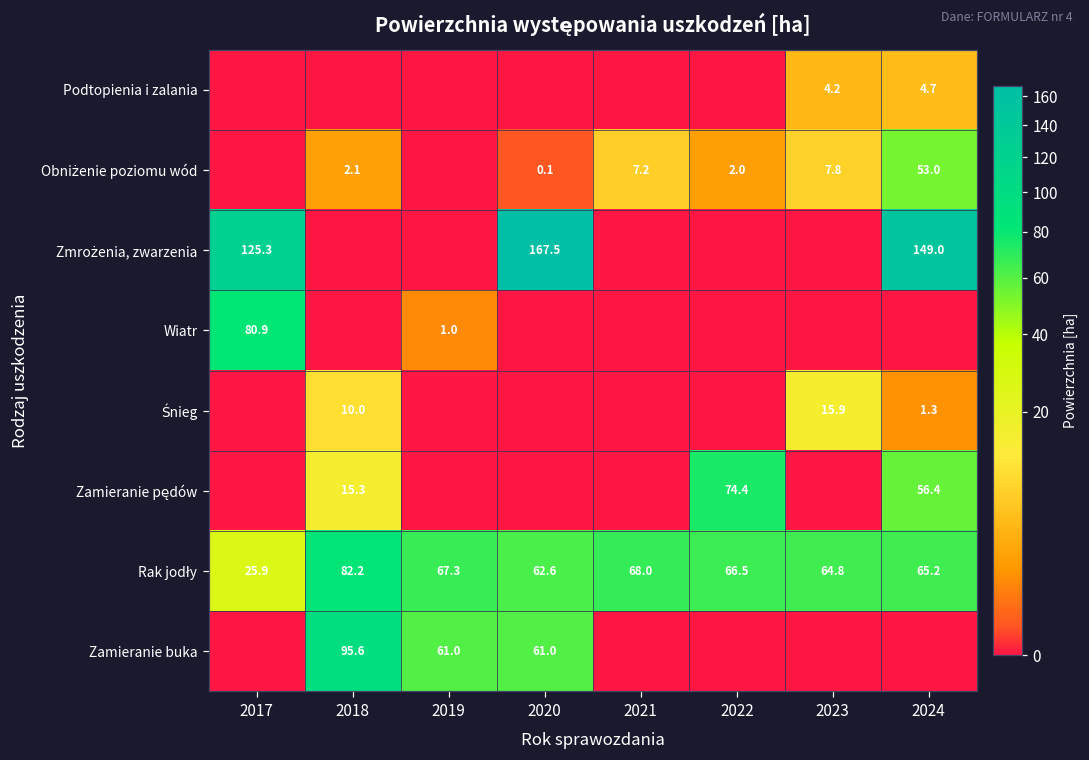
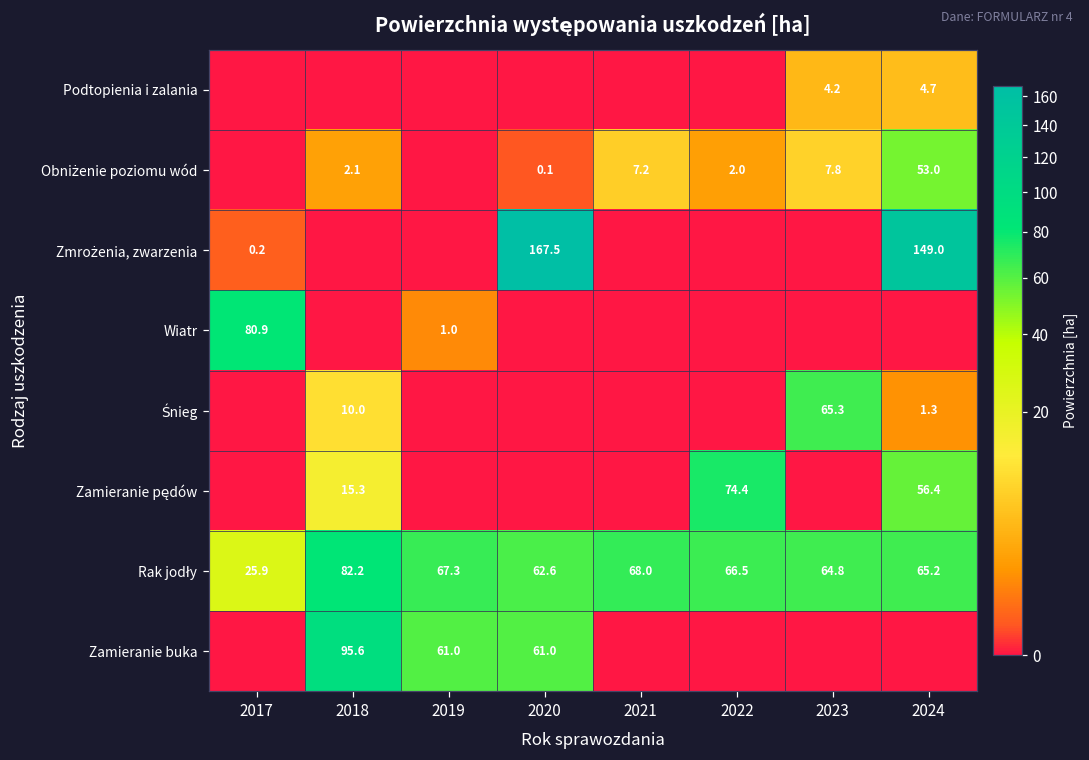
Zmrożenia, zwarzenia, 2017: 125.3 -> 0.2
Śnieg, 2023: 15.9 -> 65.3
